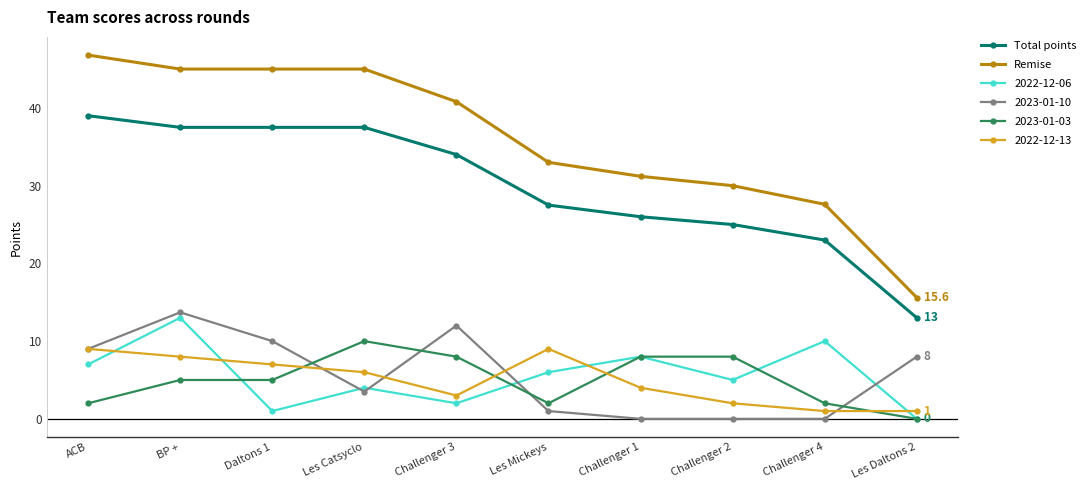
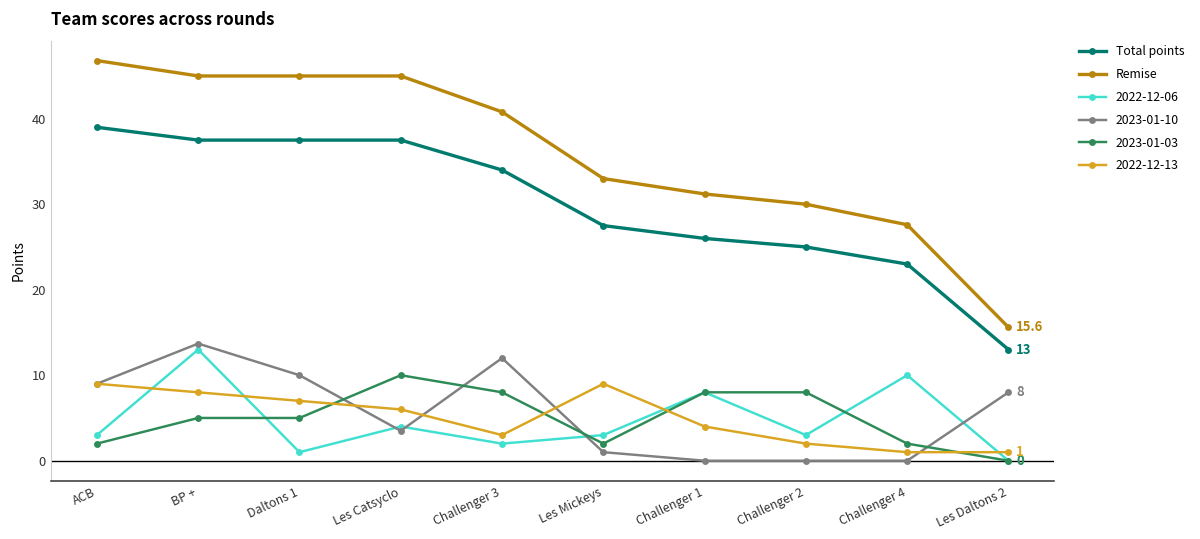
2022-12-06, ACB: 7 -> 3
2022-12-06, Les Mickeys: 6 -> 3
2022-12-06, Challenger 2: 5 -> 3
